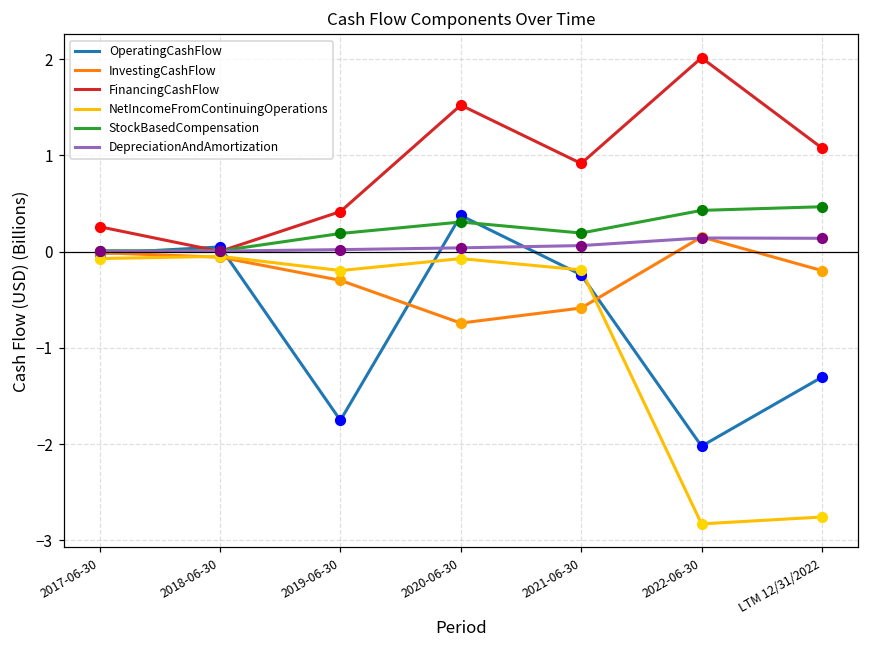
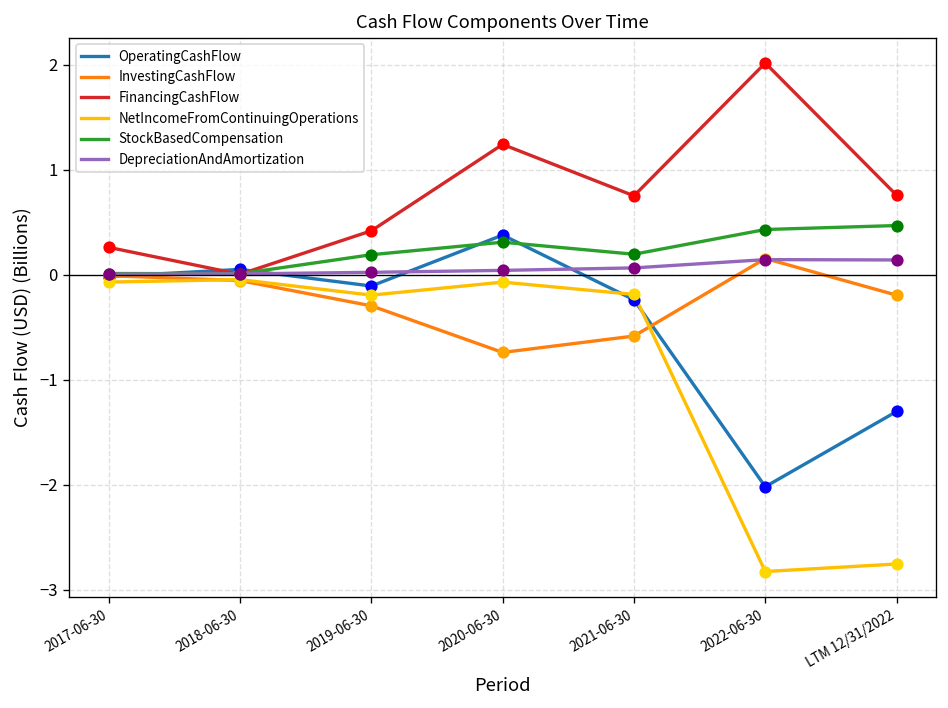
OperatingCashFlow, 2019-06-30: -1.8 -> -0.1
FinancingCashFlow, 2020-06-30: 1.5 -> 1.2
FinancingCashFlow, 2021-06-30: 0.9 -> 0.8
FinancingCashFlow, LTM 12/31/2022: 1.1 -> 0.8
